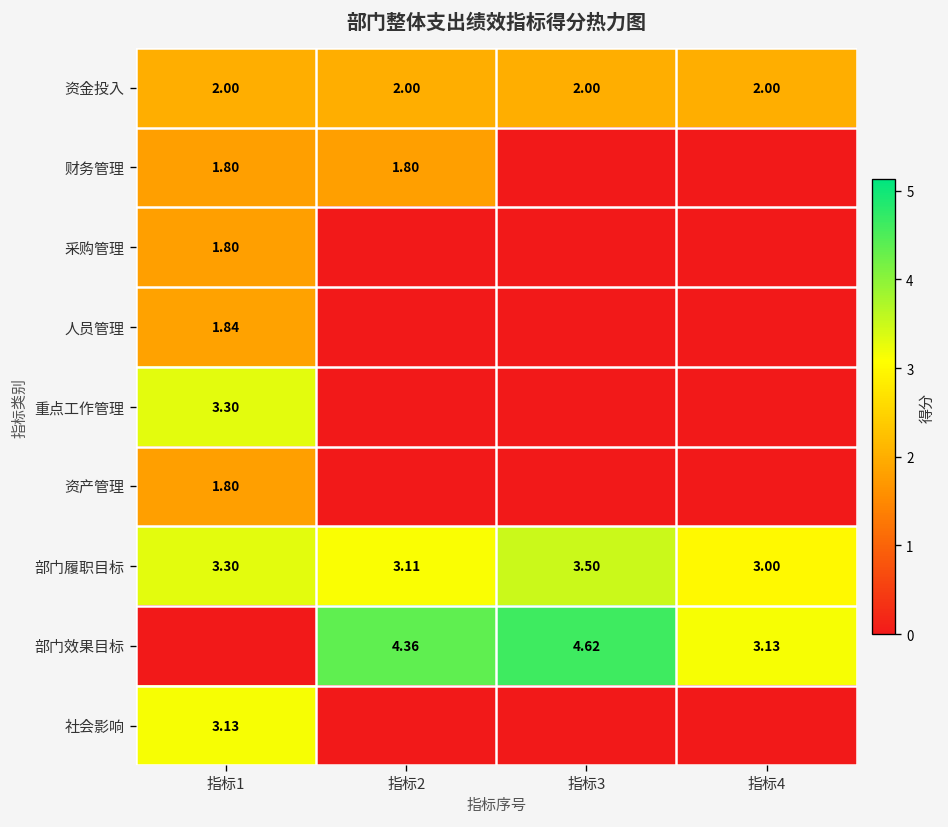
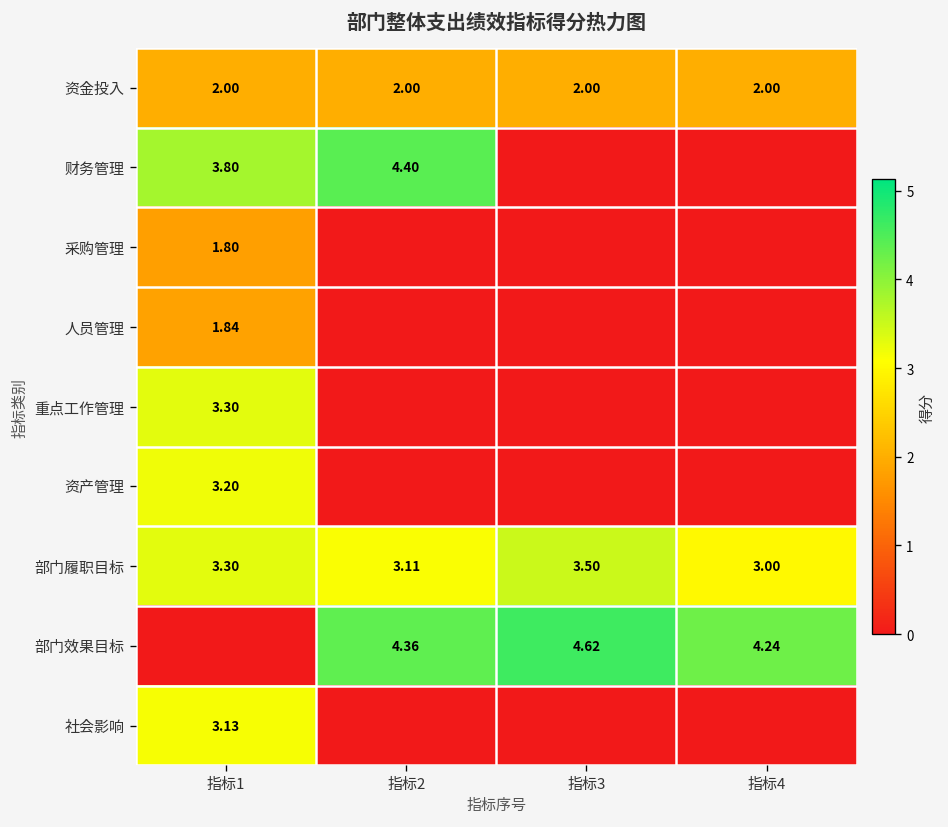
财务管理, 指标1: 1.80 -> 3.80
财务管理, 指标2: 1.80 -> 4.40
资产管理, 指标1: 1.80 -> 3.20
部门效果目标, 指标4: 3.13 -> 4.24
